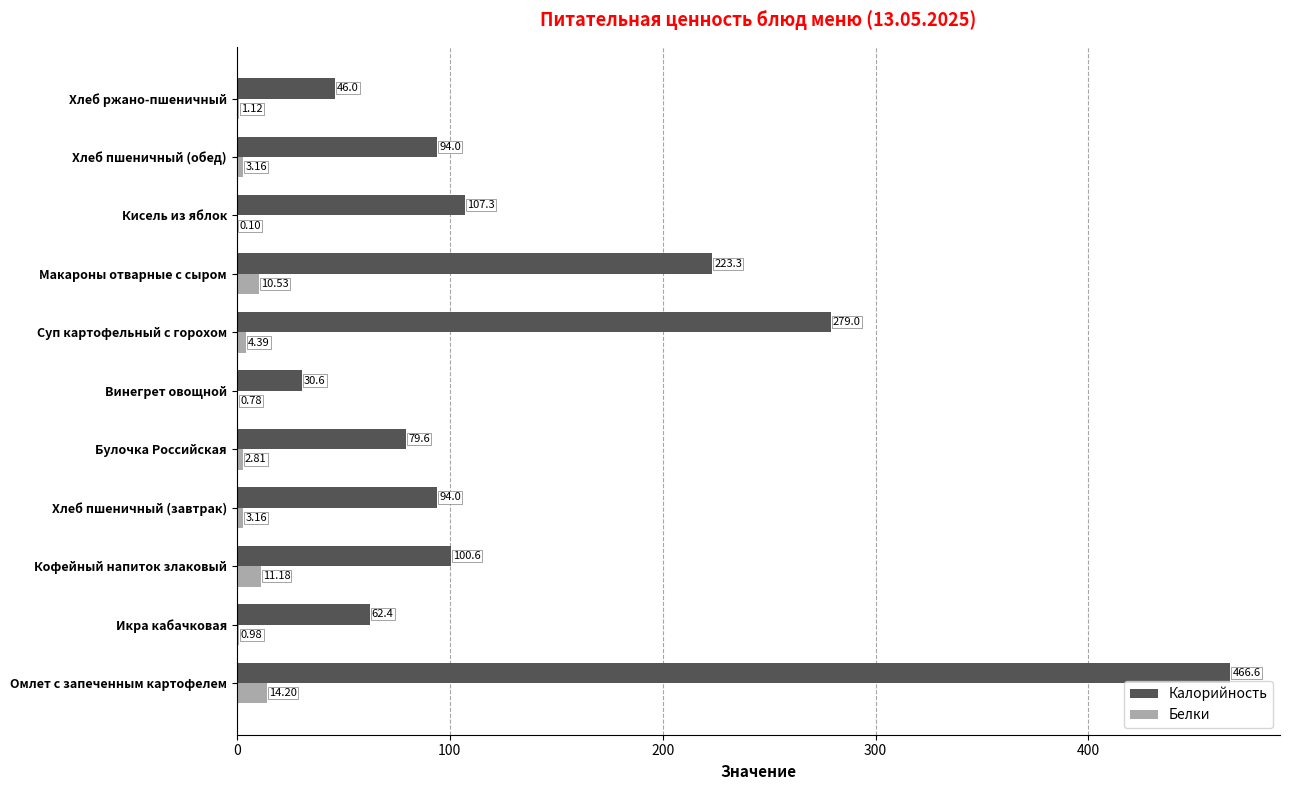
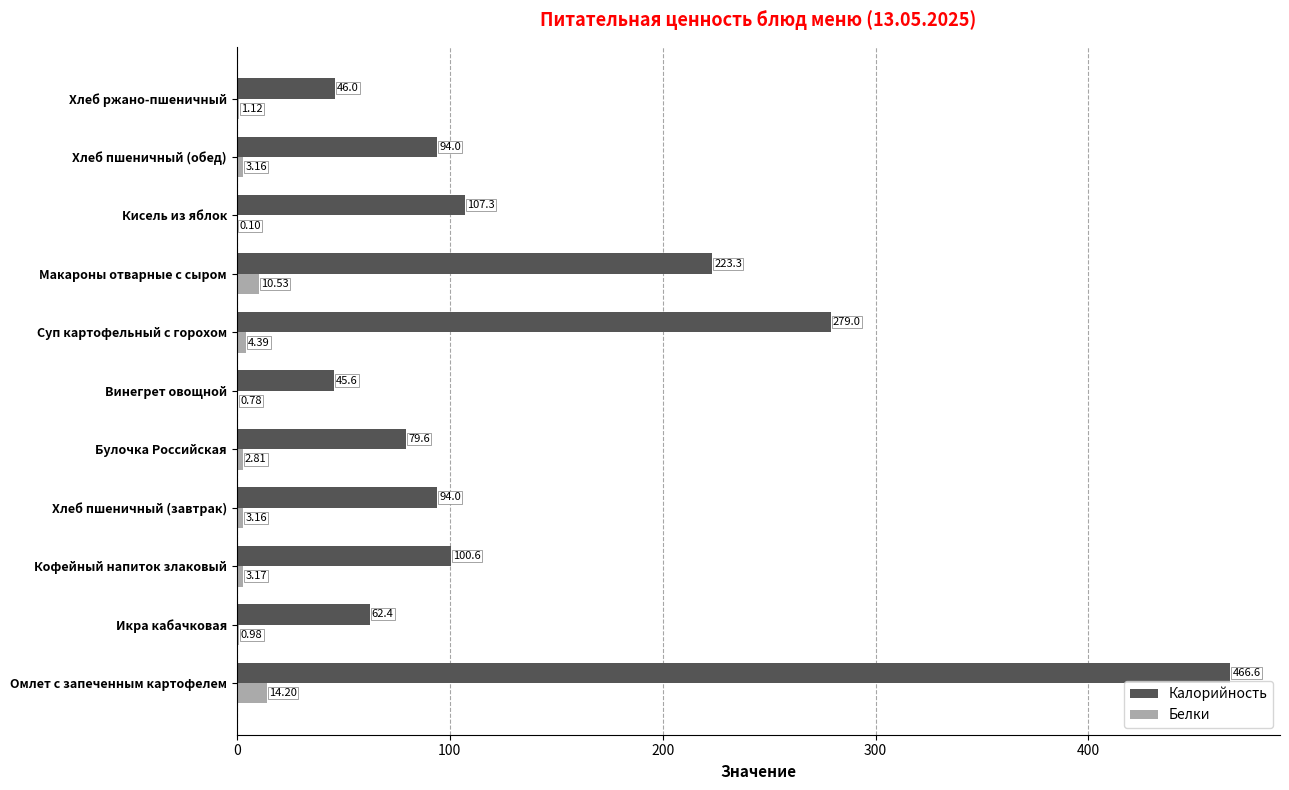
Калорийность, Винегрет овощной: 30.6 -> 45.6
Белки, Кофейный напиток злаковый: 11.18 -> 3.17
